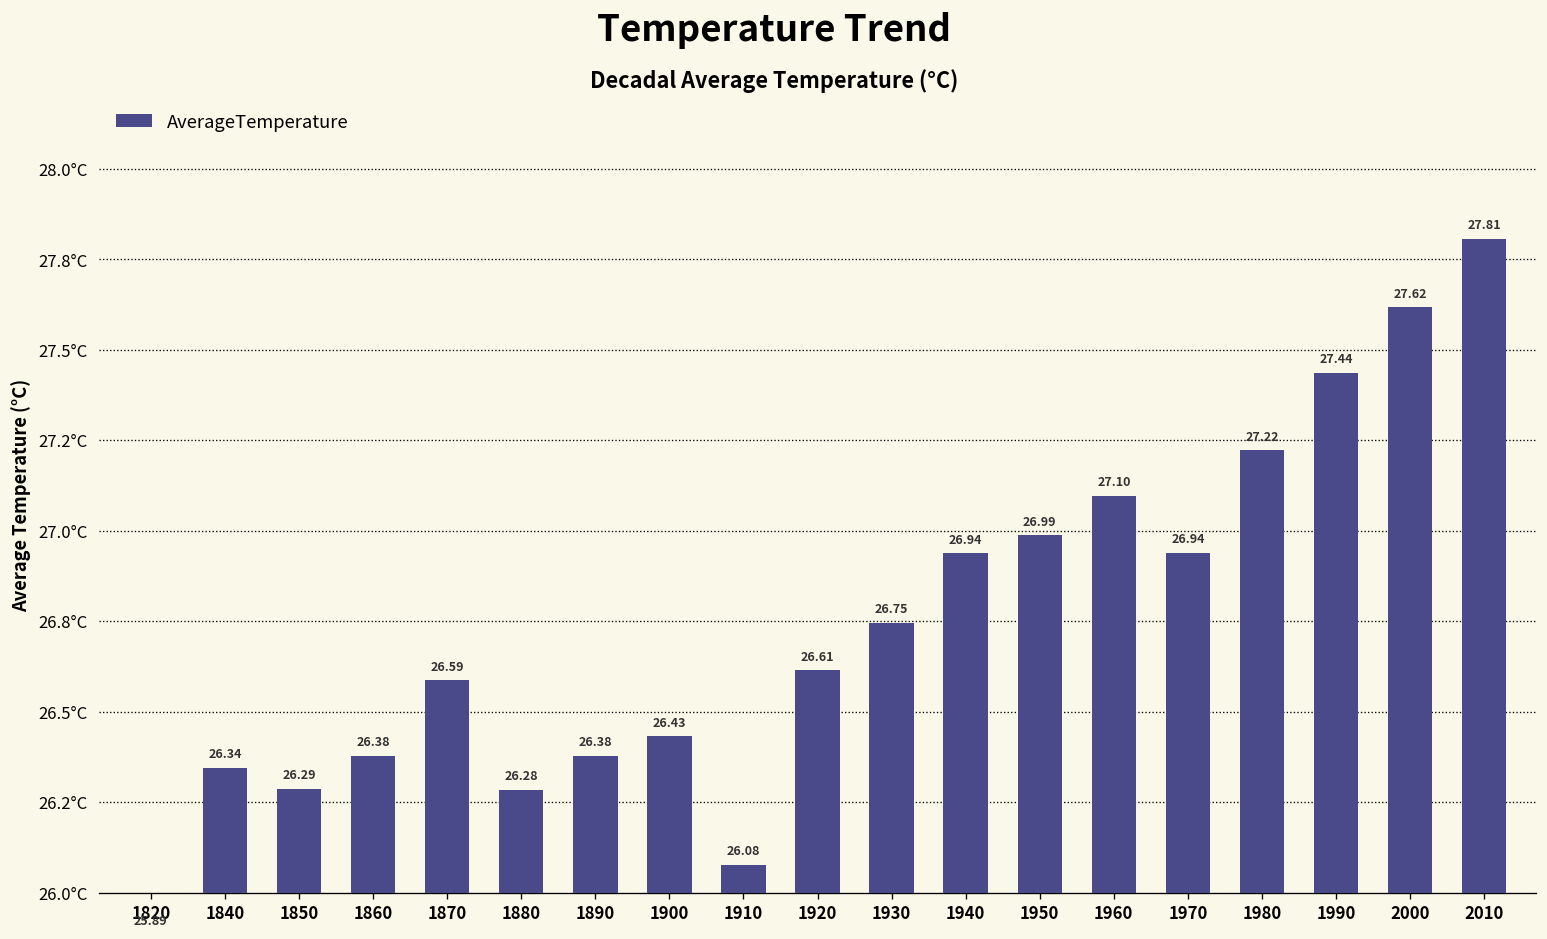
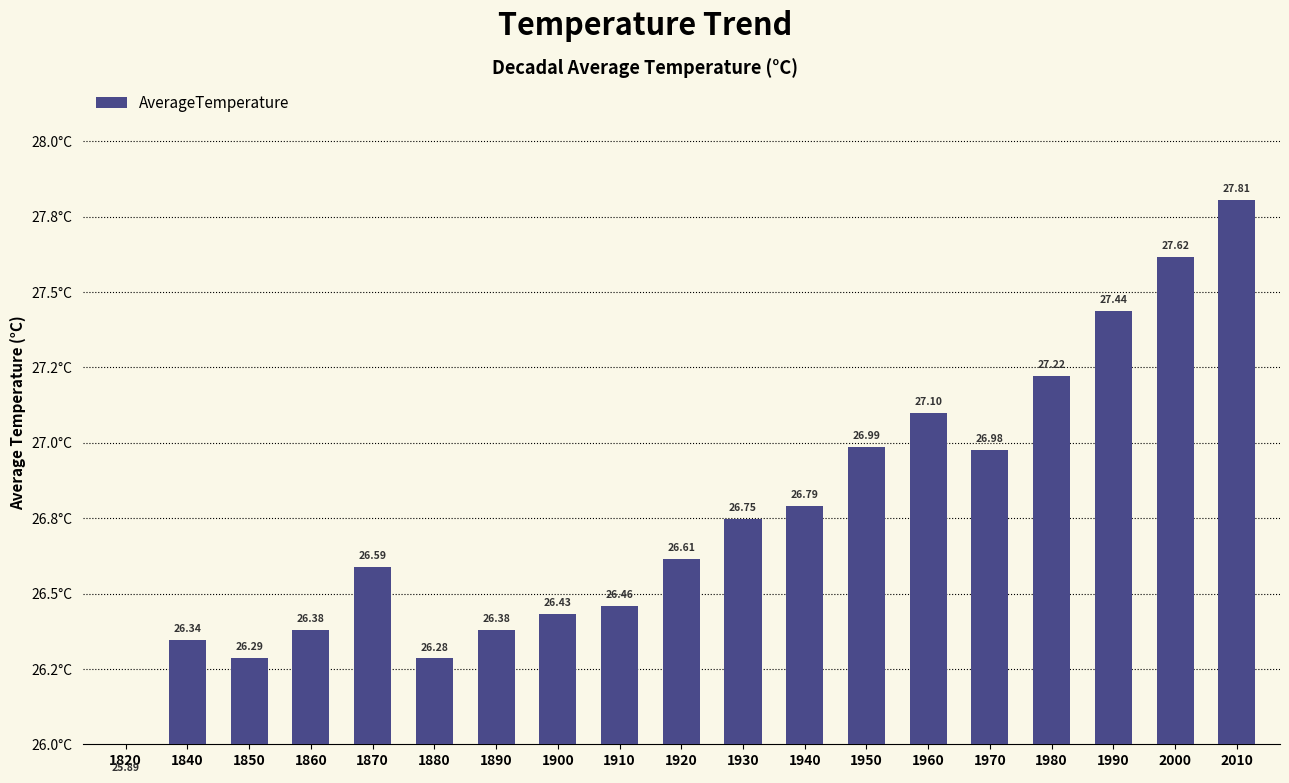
1910: 26.08 -> 26.46
1940: 26.94 -> 26.79
1970: 26.94 -> 26.98
